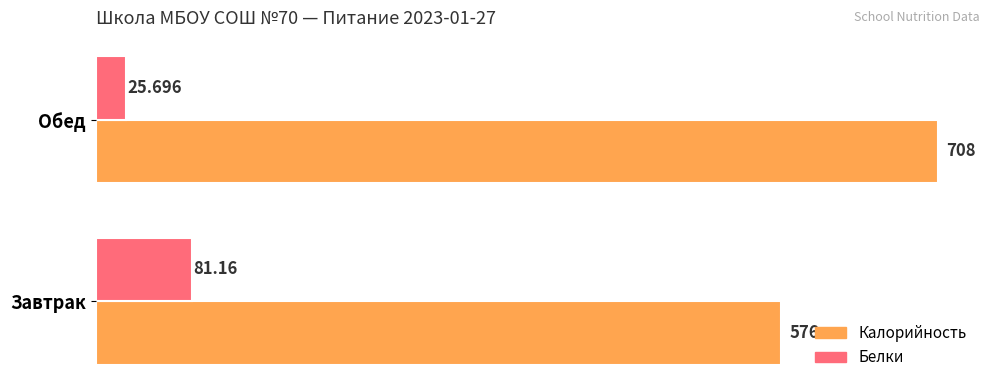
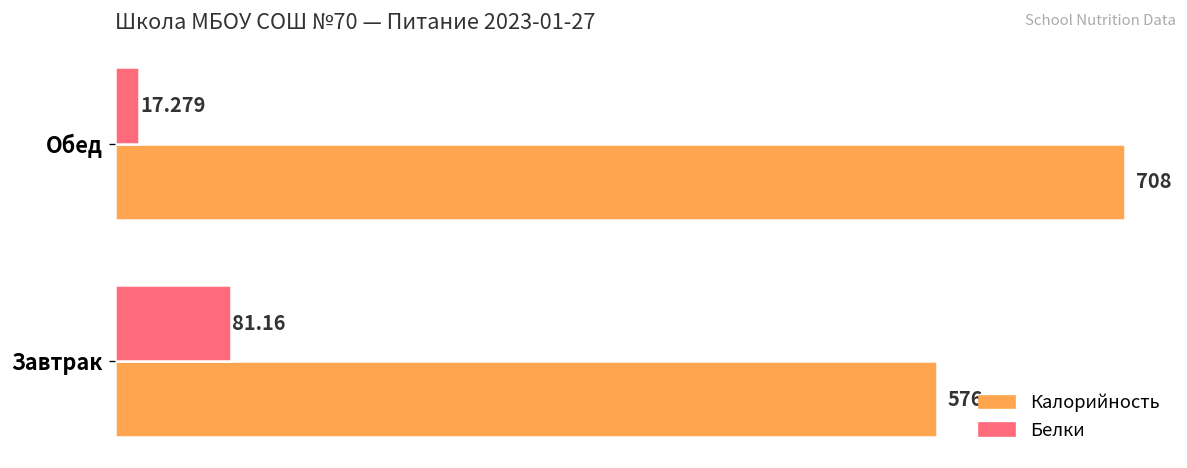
Белки, Обед: 25.696 -> 17.279
